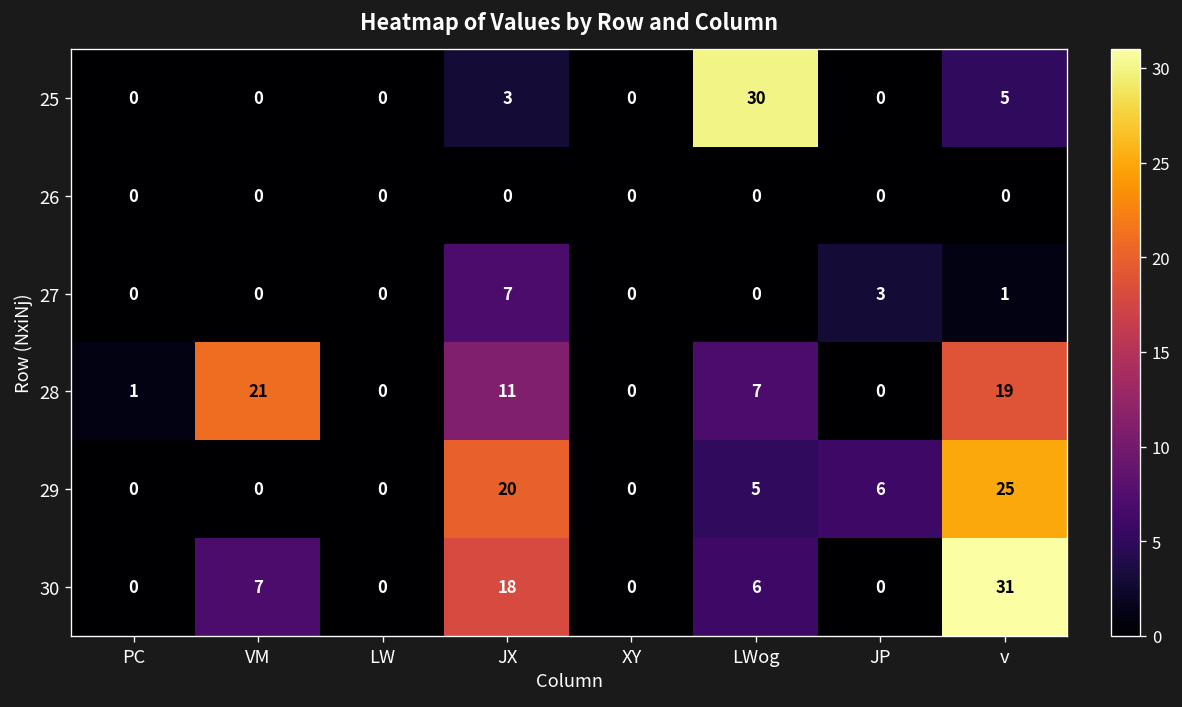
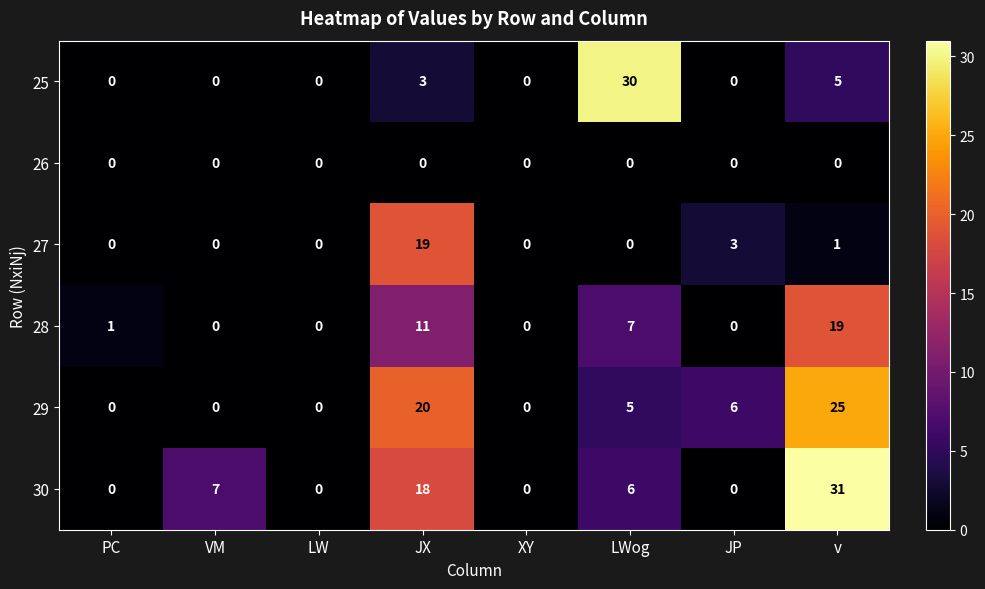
27, JX: 7 -> 19
28, VM: 21 -> 0
